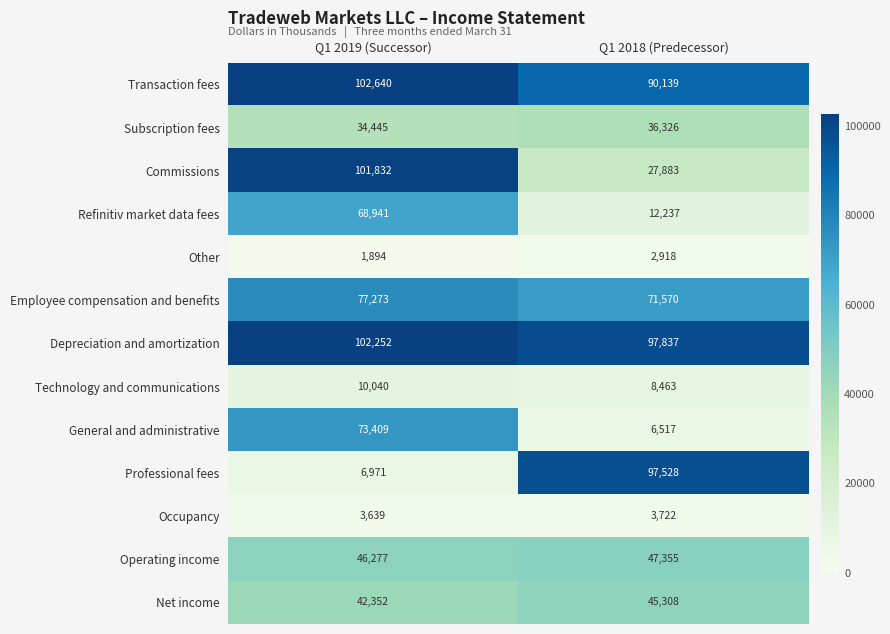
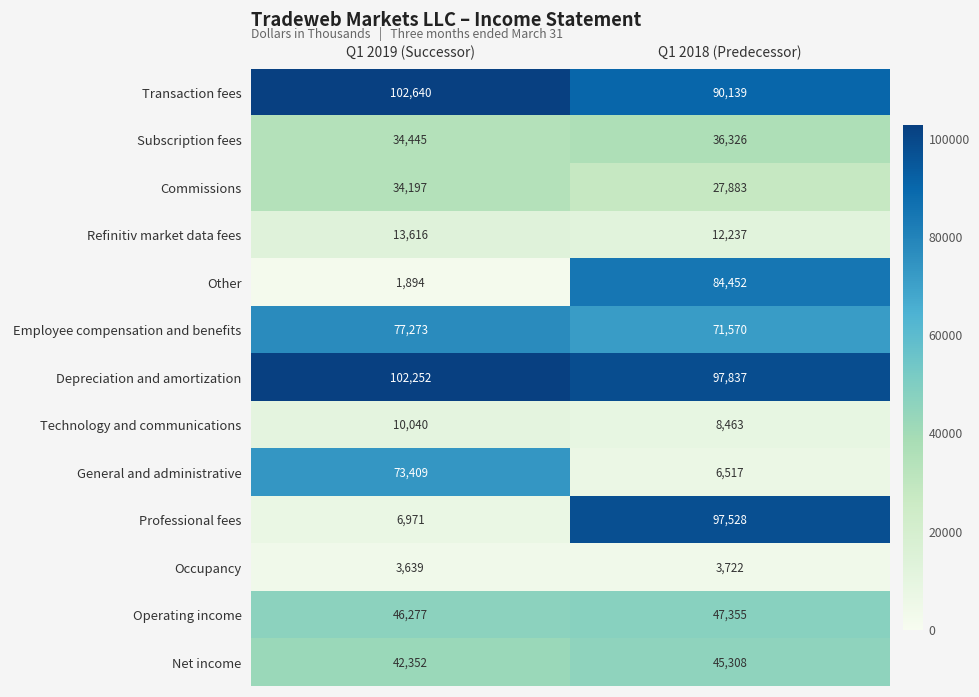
Commissions, Q1 2019 (Successor): 101,832 -> 34,197
Refinitiv market data fees, Q1 2019 (Successor): 68,941 -> 13,616
Other, Q1 2018 (Predecessor): 2,918 -> 84,452
